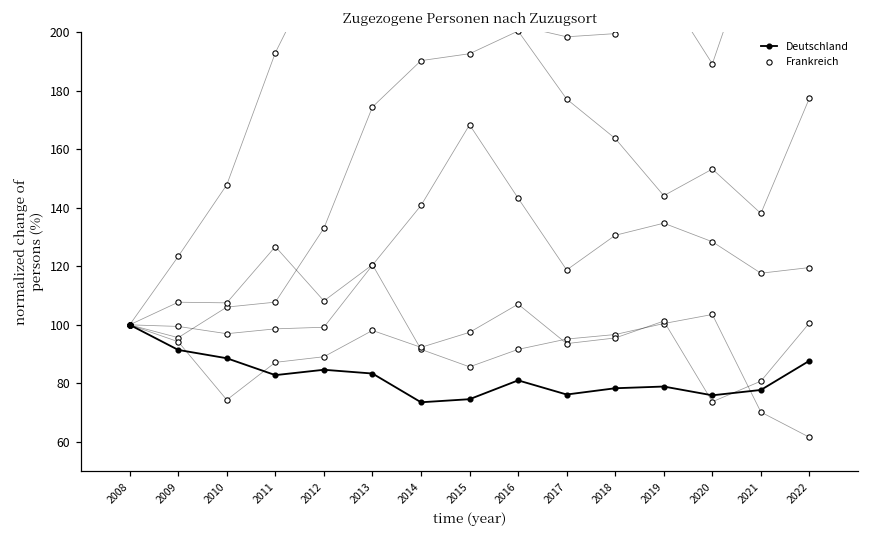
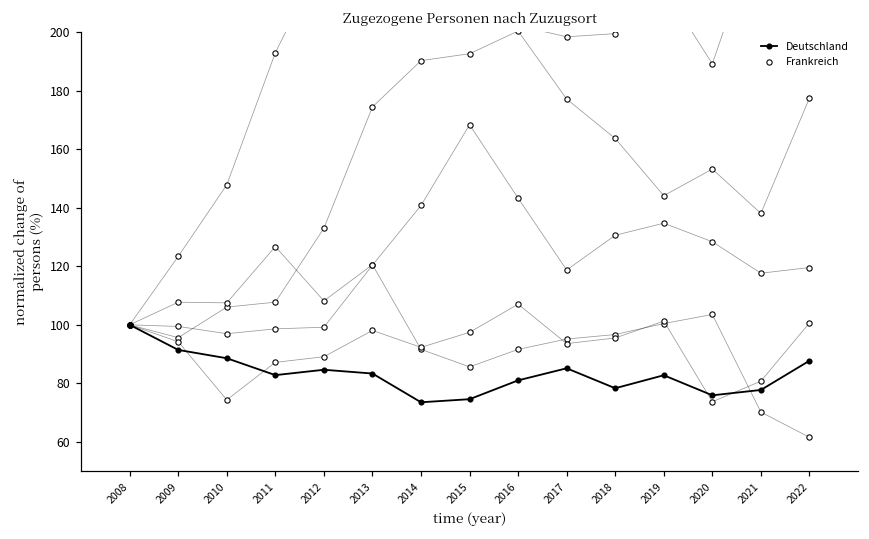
Deutschland, 2017: 76 -> 85
Deutschland, 2019: 79 -> 83
